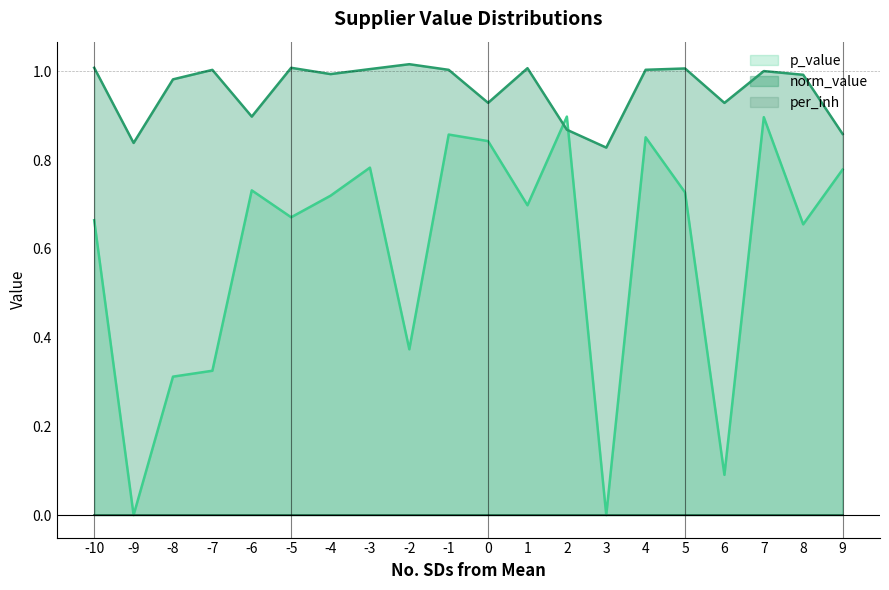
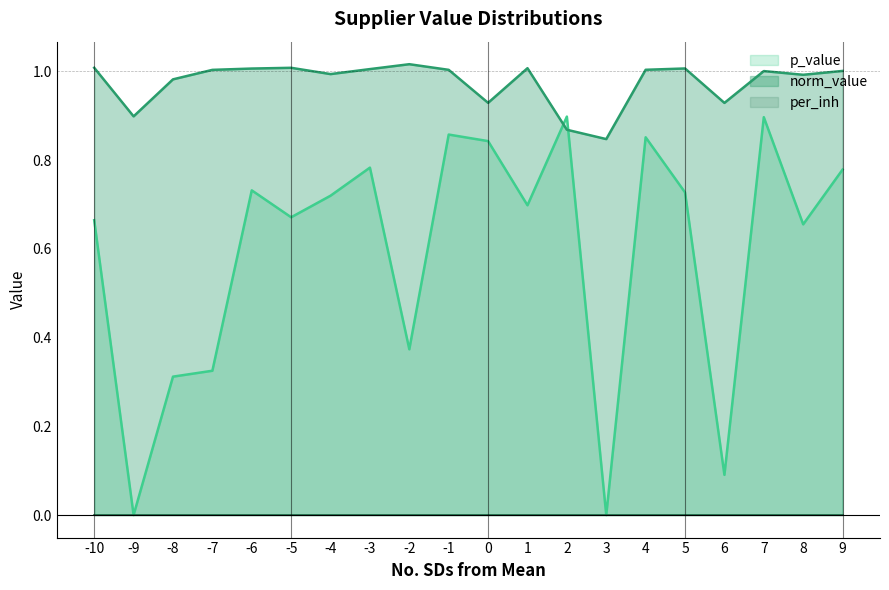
norm_value, -9: 0.84 -> 0.90
norm_value, -6: 0.90 -> 1.01
norm_value, 3: 0.83 -> 0.85
norm_value, 9: 0.86 -> 1.00
